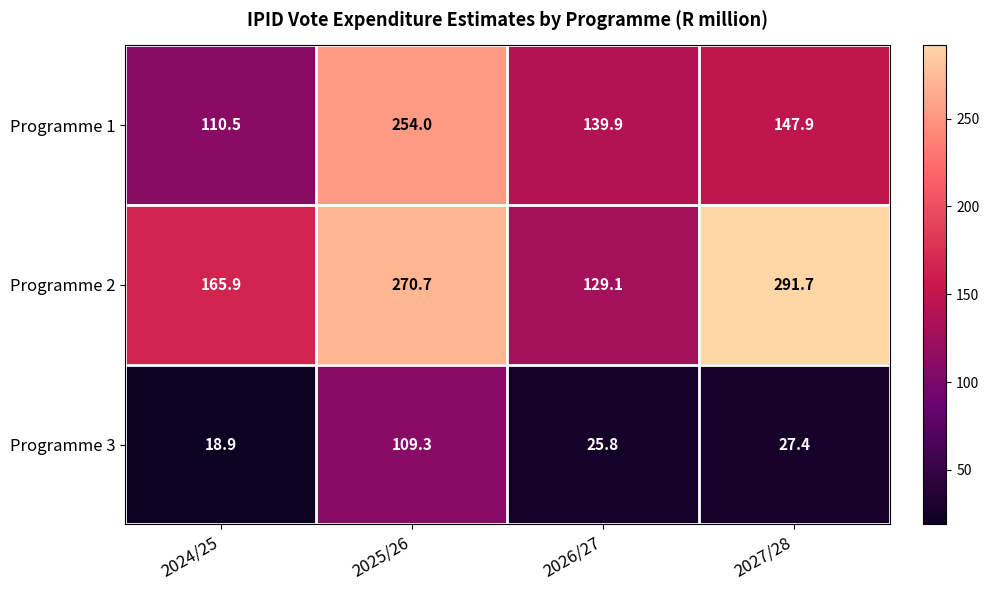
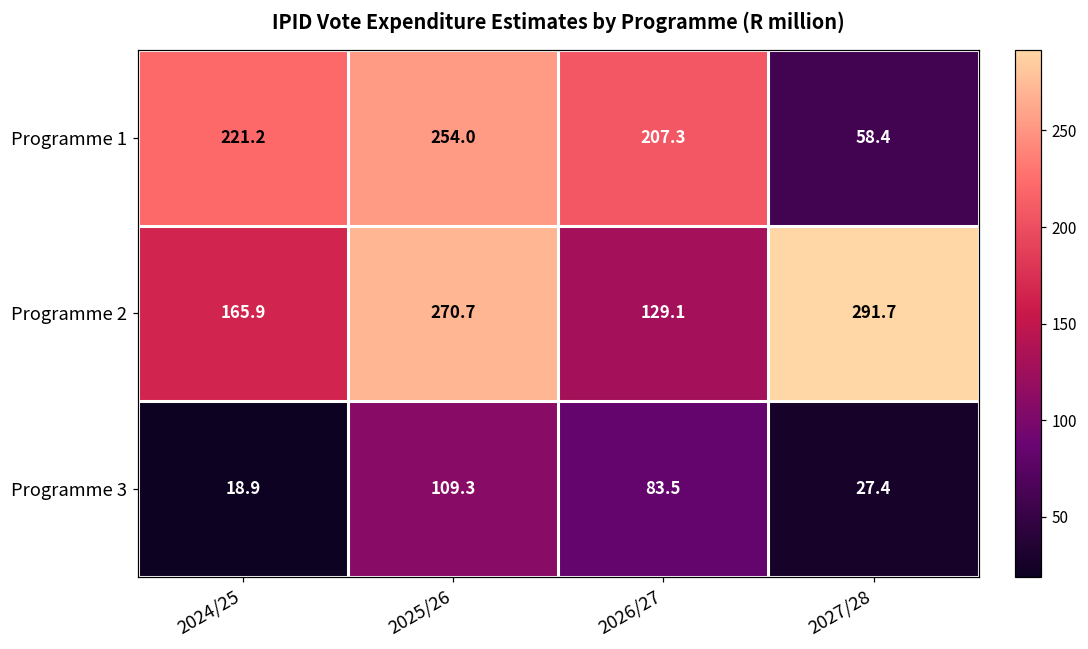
Programme 1, 2024/25: 110.5 -> 221.2
Programme 1, 2026/27: 139.9 -> 207.3
Programme 1, 2027/28: 147.9 -> 58.4
Programme 3, 2026/27: 25.8 -> 83.5
